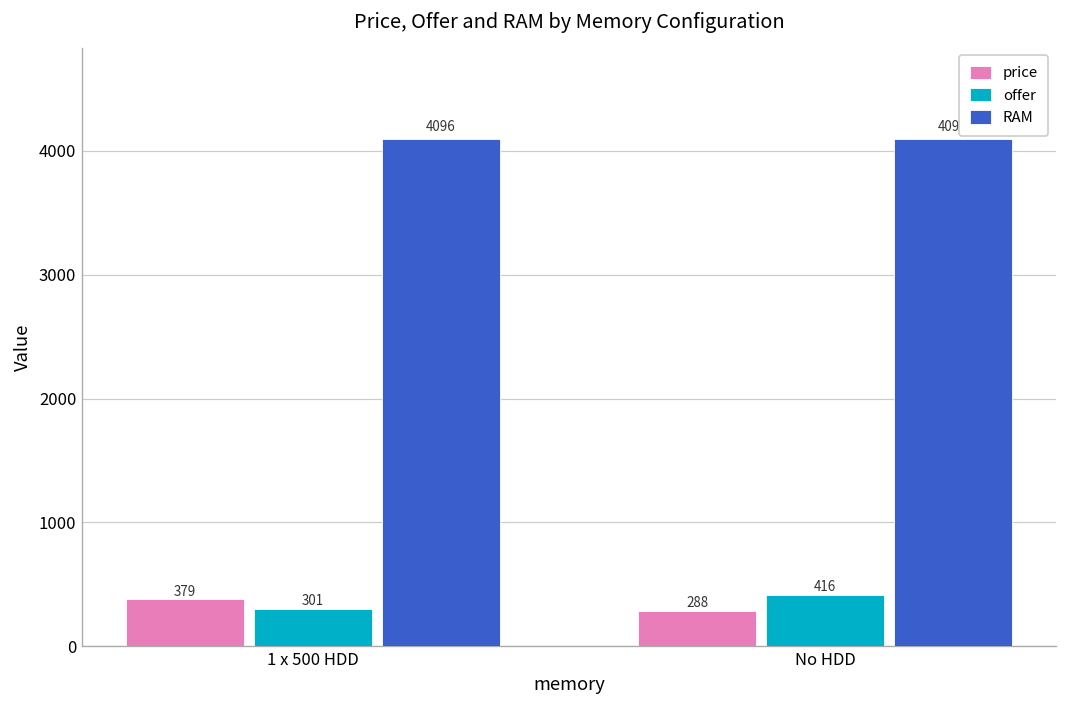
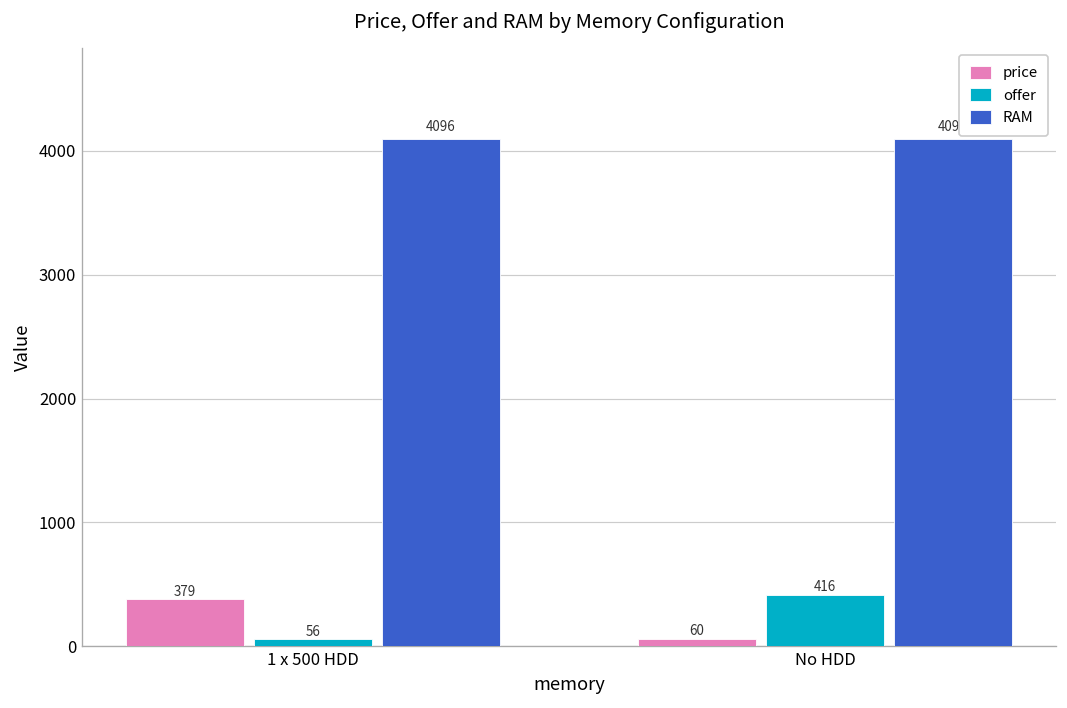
offer, 1 x 500 HDD: 301 -> 56
price, No HDD: 288 -> 60
